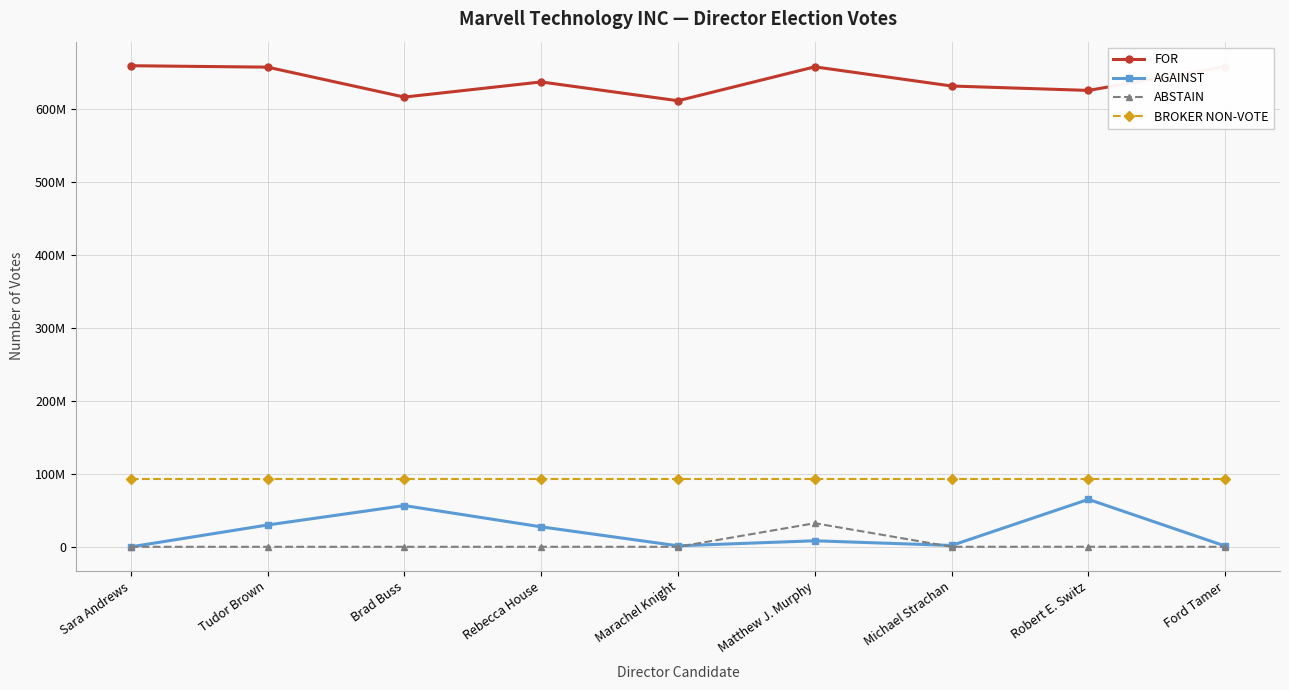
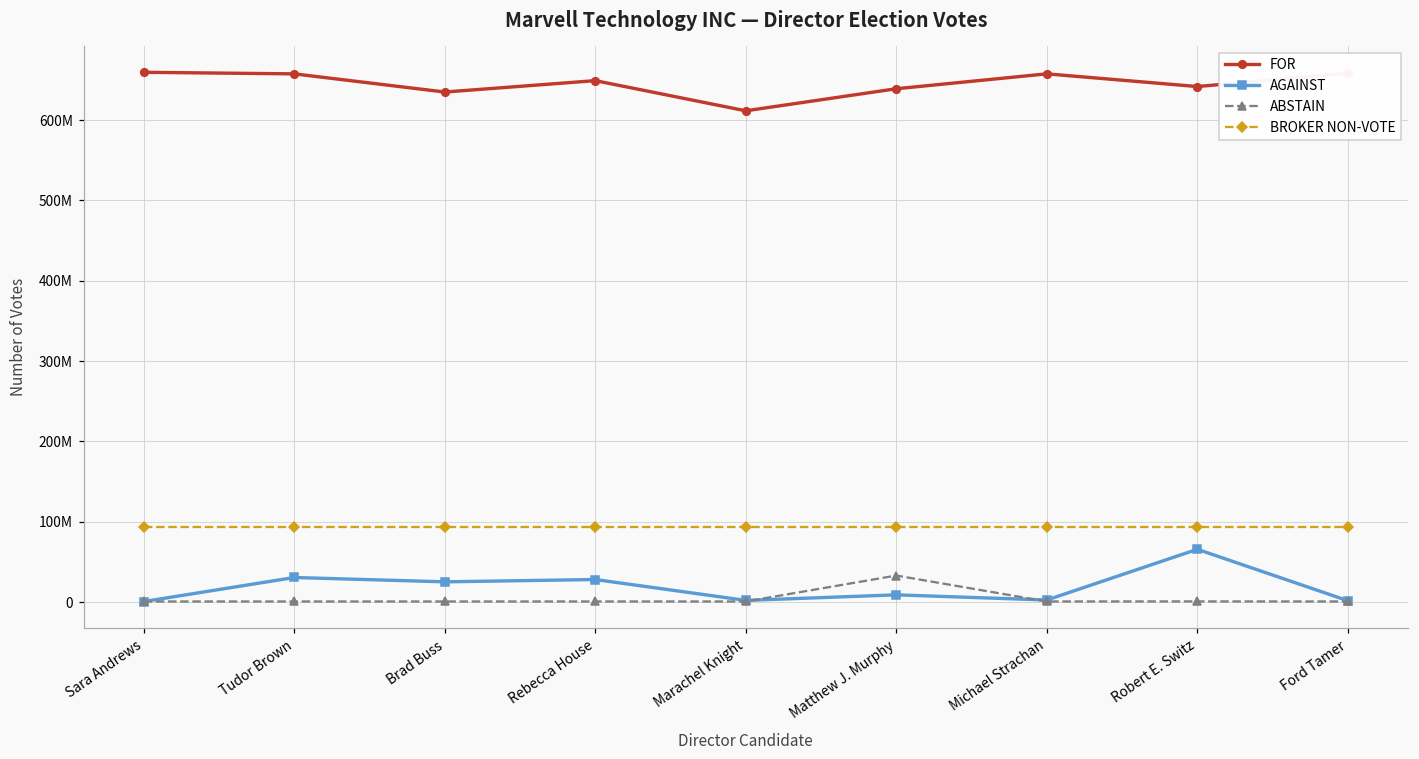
FOR, Brad Buss: 620000000 -> 630000000
AGAINST, Brad Buss: 60000000 -> 30000000
FOR, Rebecca House: 640000000 -> 650000000
FOR, Matthew J. Murphy: 660000000 -> 640000000
FOR, Michael Strachan: 630000000 -> 660000000
FOR, Robert E. Switz: 630000000 -> 640000000
